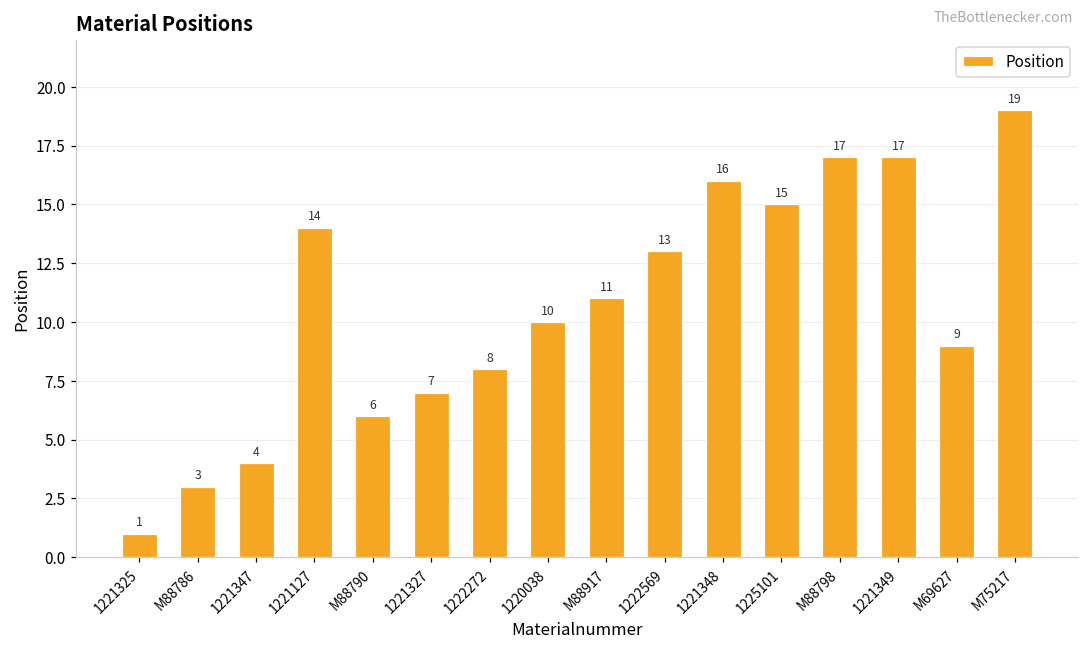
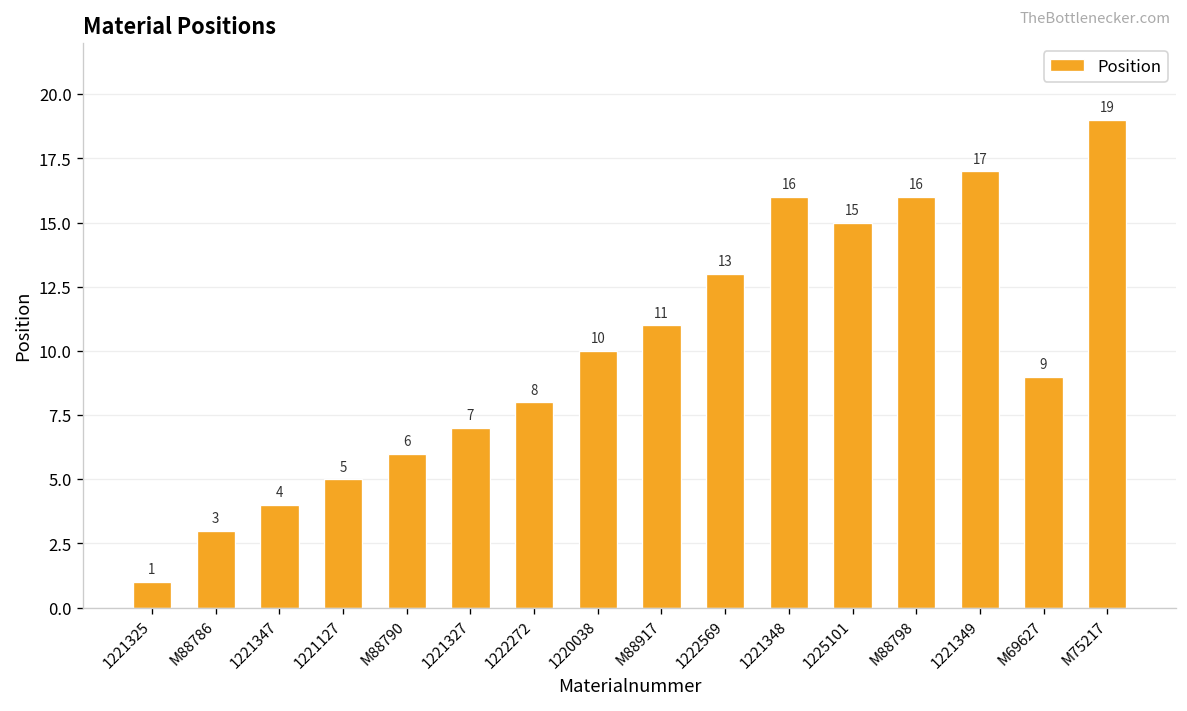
1221127: 14 -> 5
M88798: 17 -> 16
